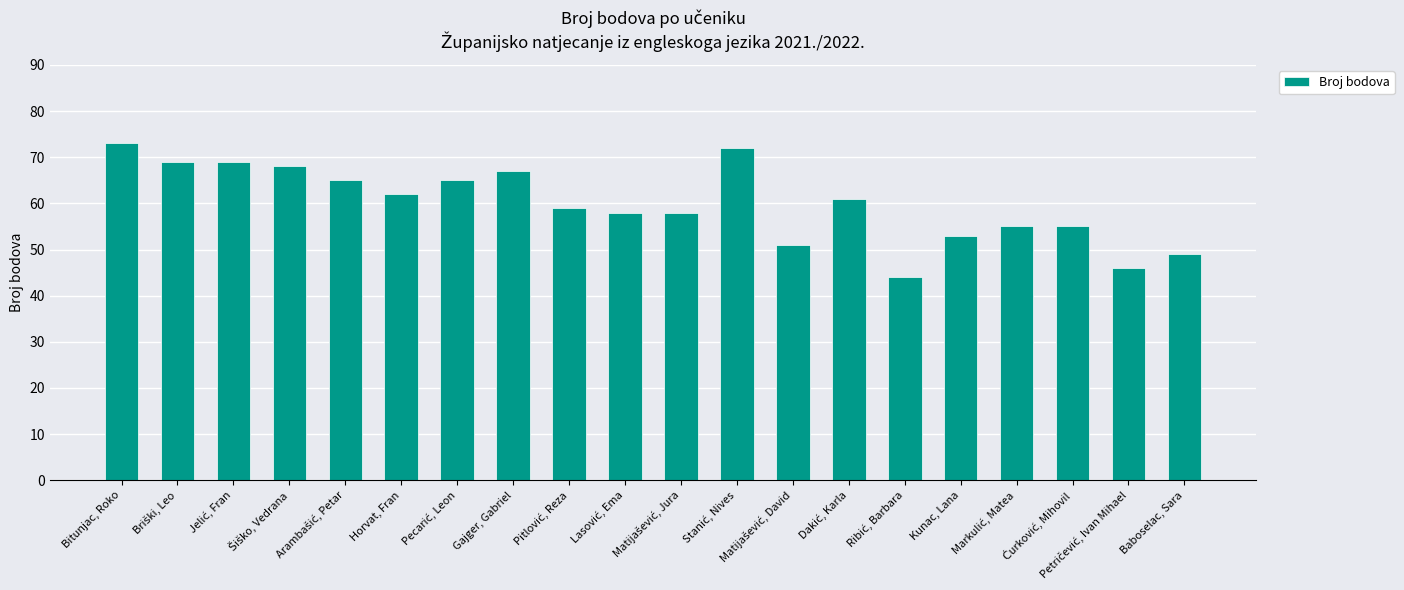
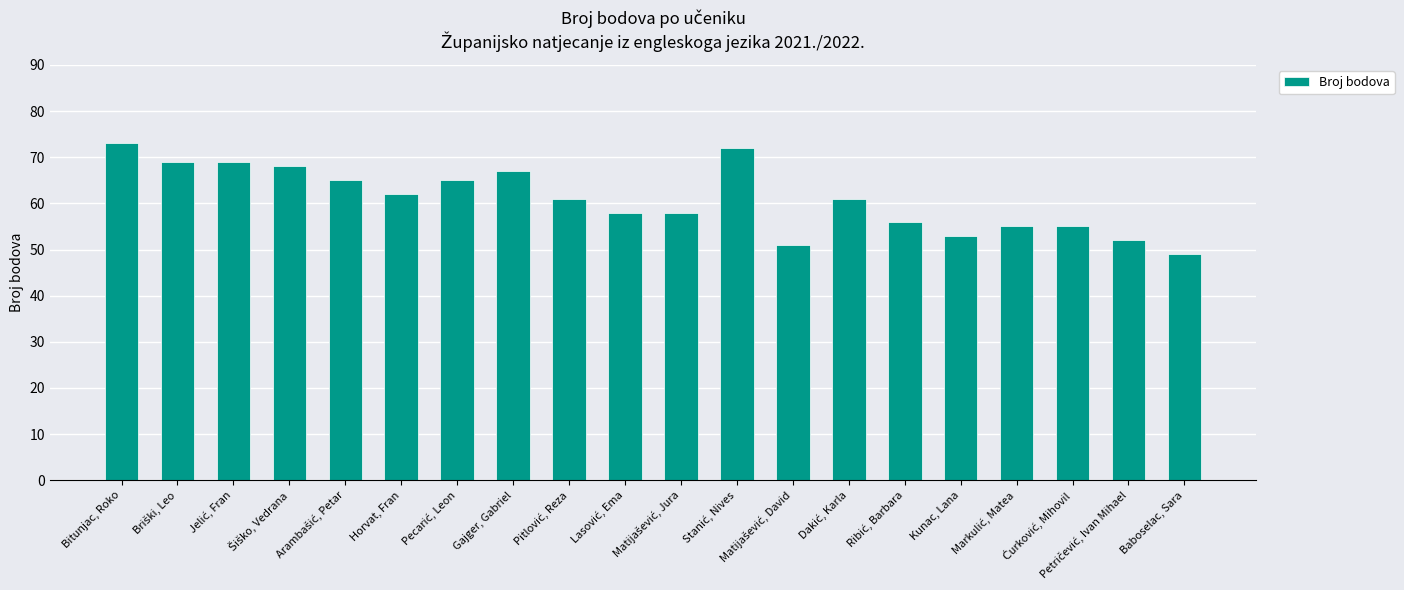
Pitlović, Reza: 59 -> 61
Ribić, Barbara: 44 -> 56
Petričević, Ivan Mihael: 46 -> 52
